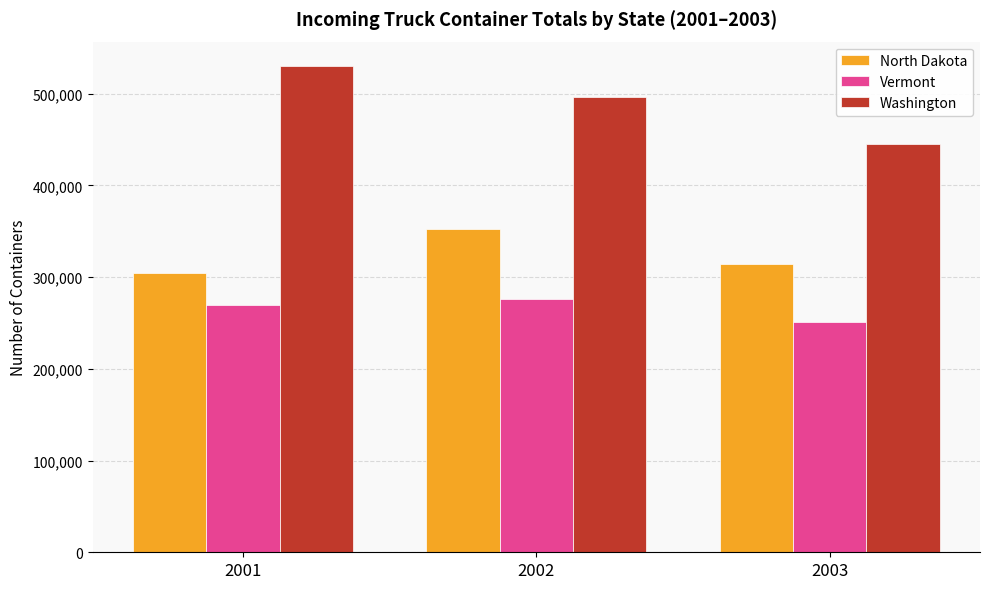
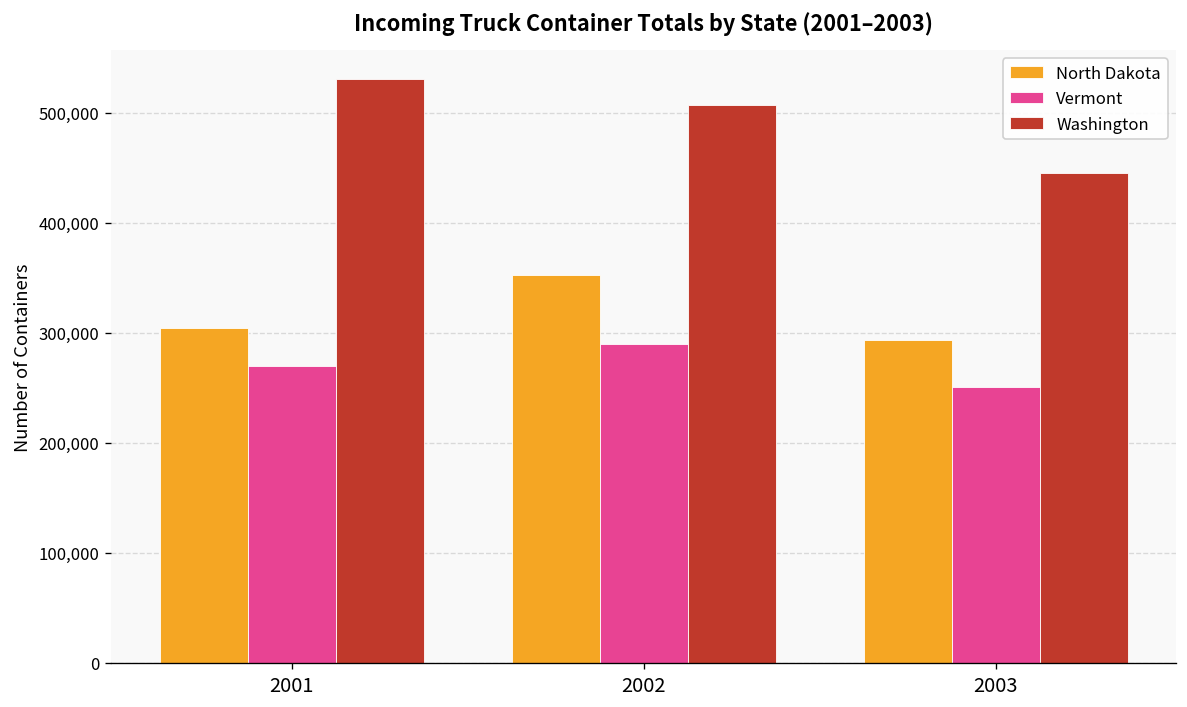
Vermont, 2002: 280,000 -> 290,000
Washington, 2002: 500,000 -> 510,000
North Dakota, 2003: 310,000 -> 290,000
